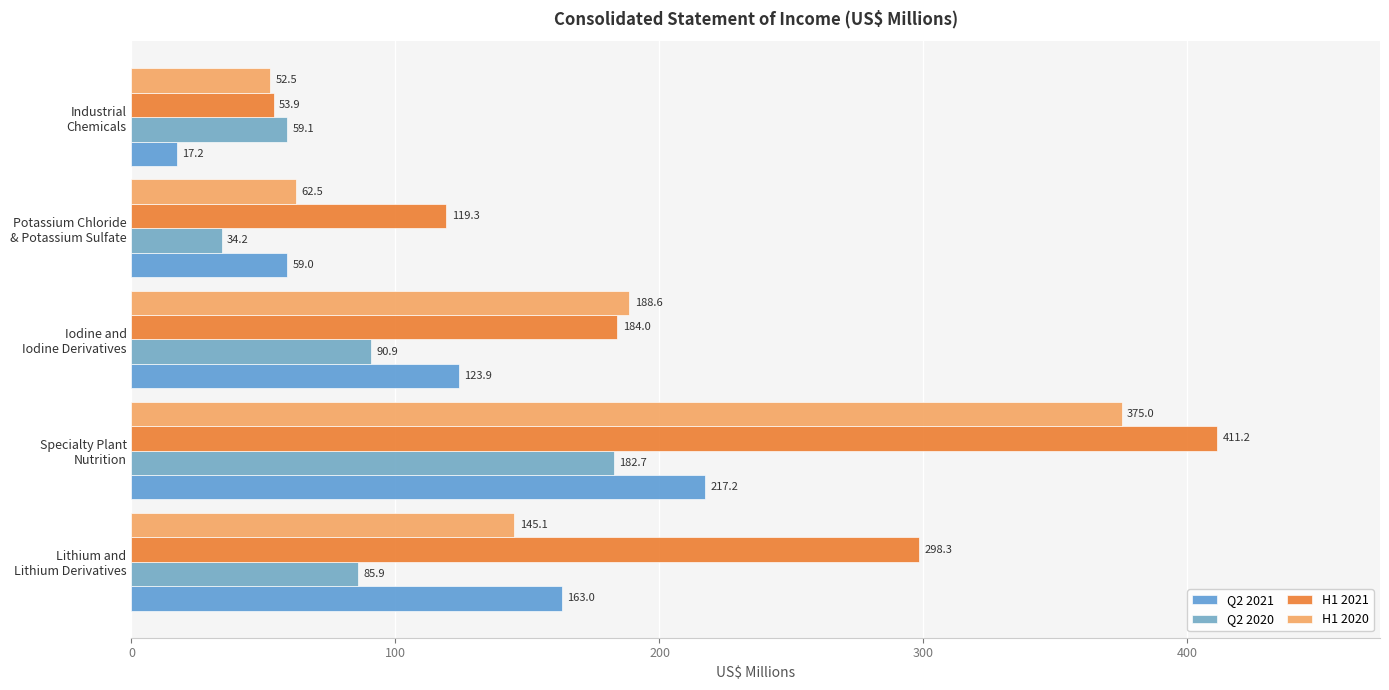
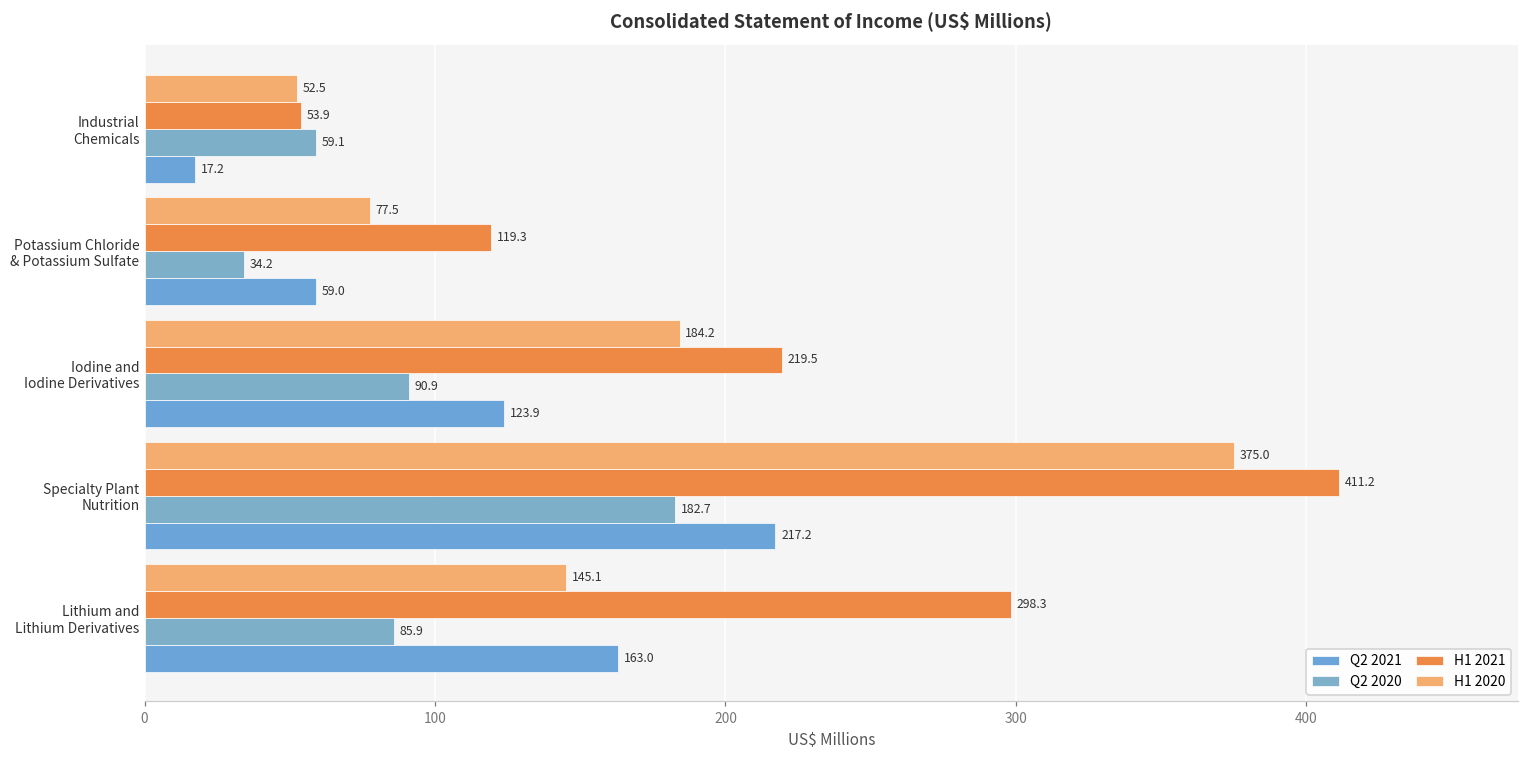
H1 2020, Potassium Chloride & Potassium Sulfate: 62.5 -> 77.5
H1 2020, Iodine and Iodine Derivatives: 188.6 -> 184.2
H1 2021, Iodine and Iodine Derivatives: 184.0 -> 219.5
